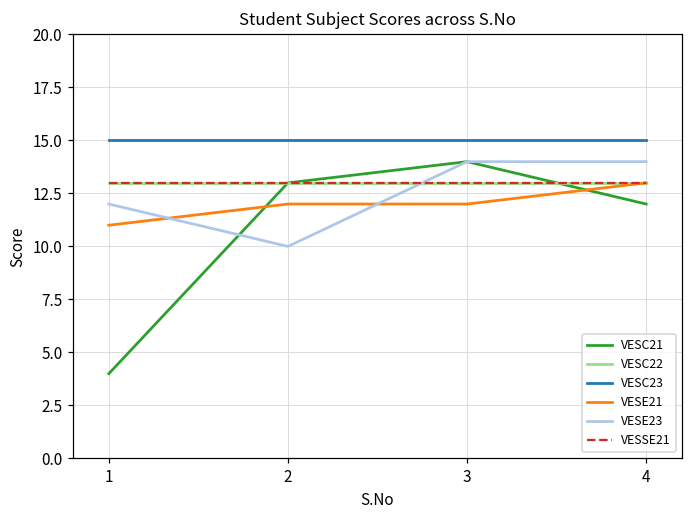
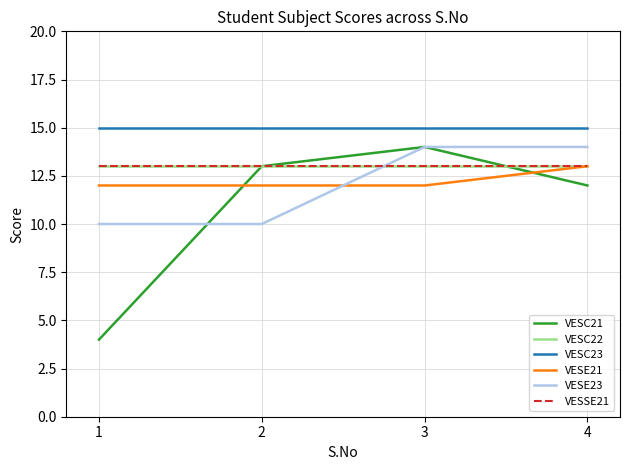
VESE21, 1: 11 -> 12
VESE23, 1: 12 -> 10
